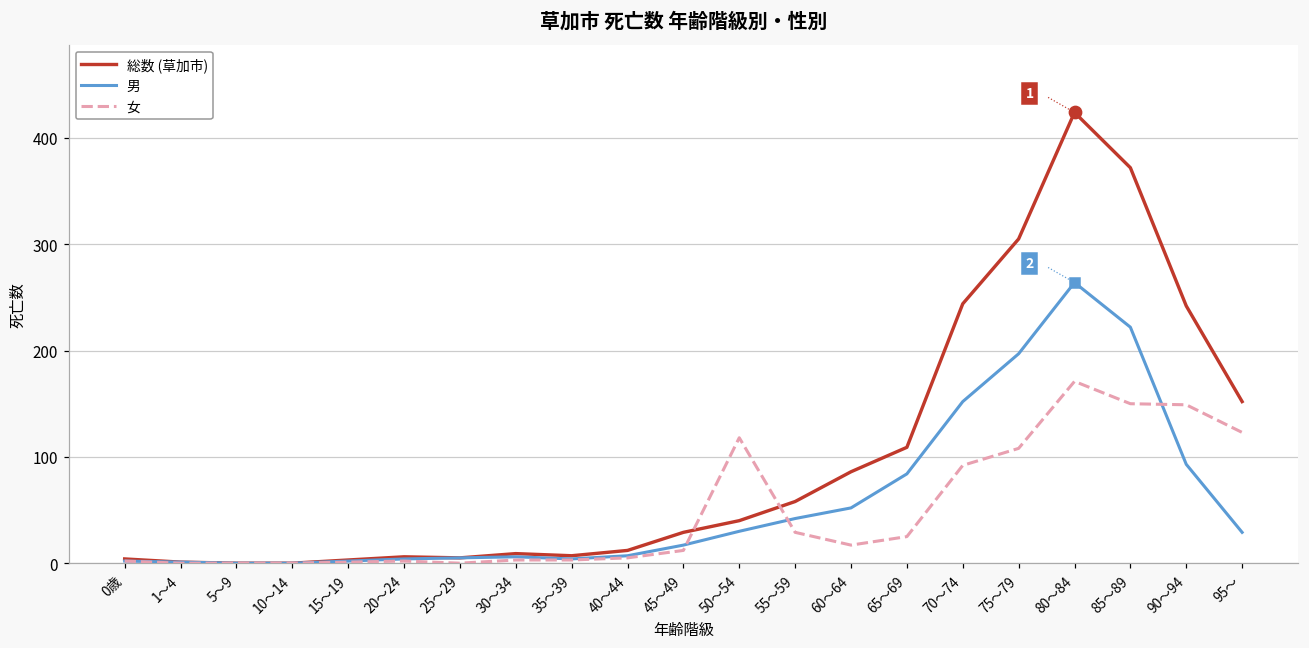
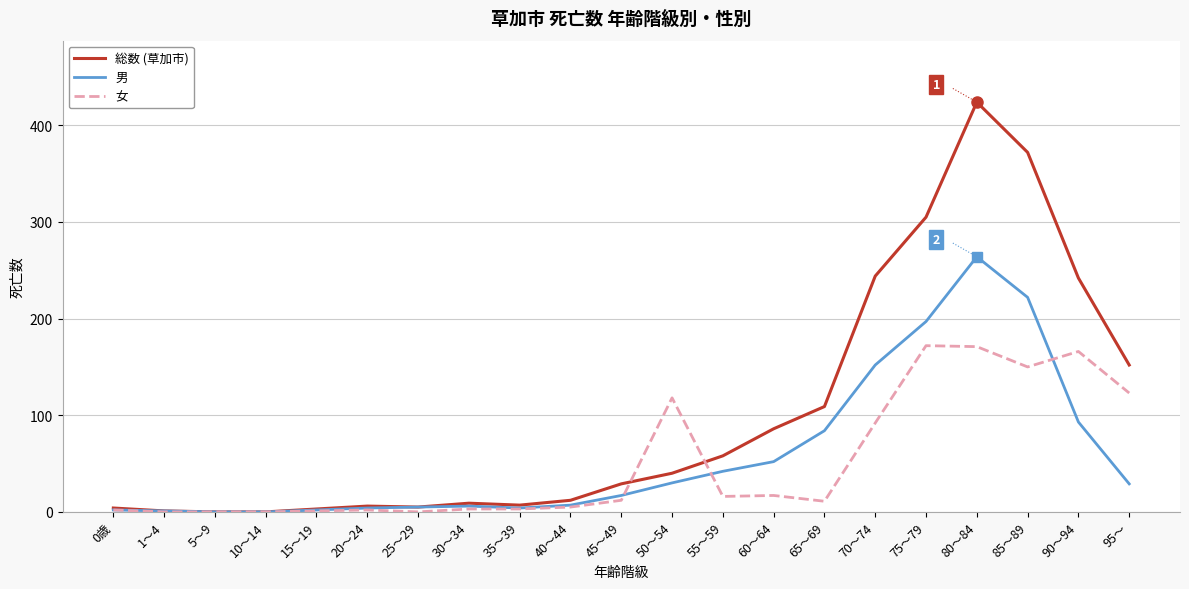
女, 55～59: 30 -> 20
女, 65～69: 30 -> 10
女, 75～79: 110 -> 170
女, 90～94: 150 -> 170
